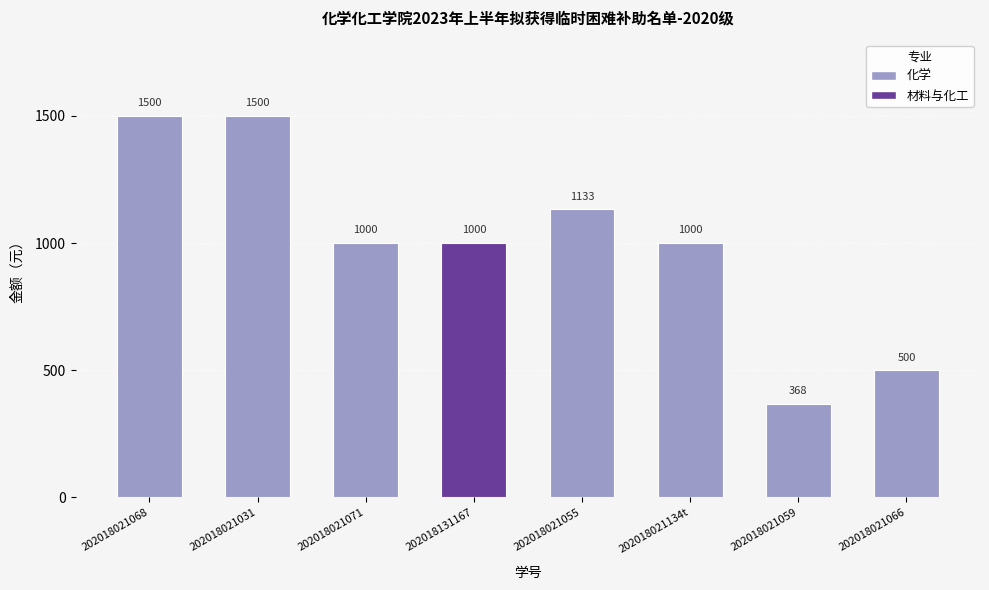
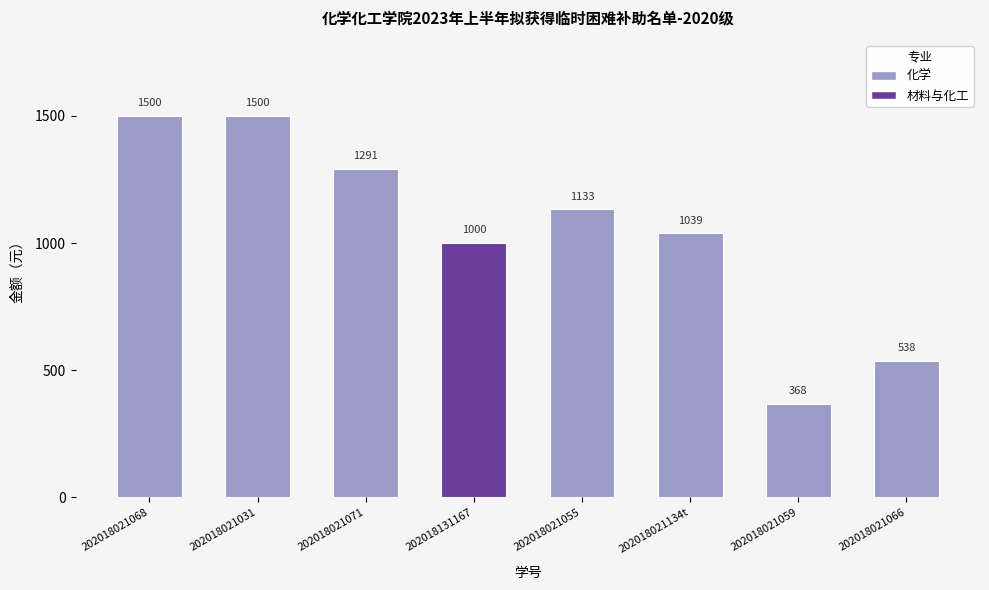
202018021071: 1000 -> 1291
202018021134t: 1000 -> 1039
202018021066: 500 -> 538
